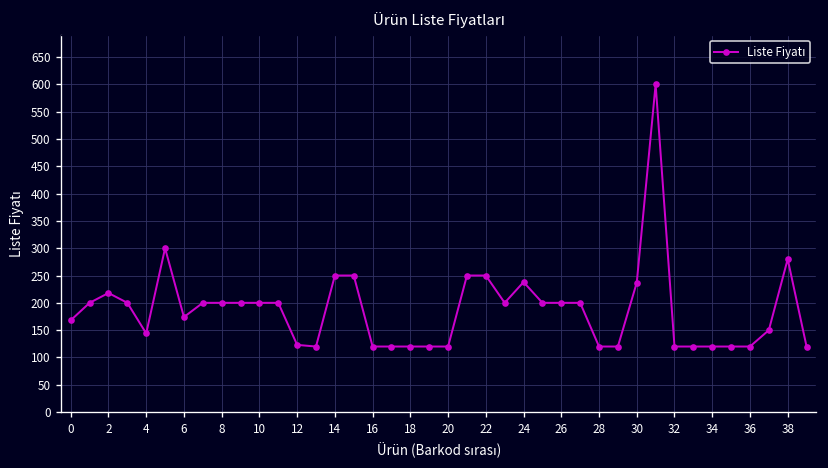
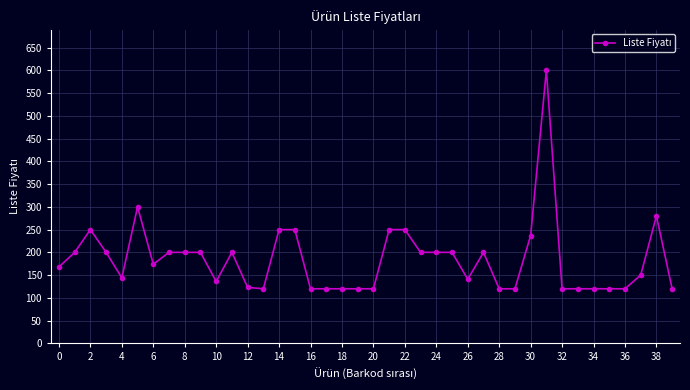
2: 220 -> 250
10: 200 -> 140
24: 240 -> 200
26: 200 -> 140
